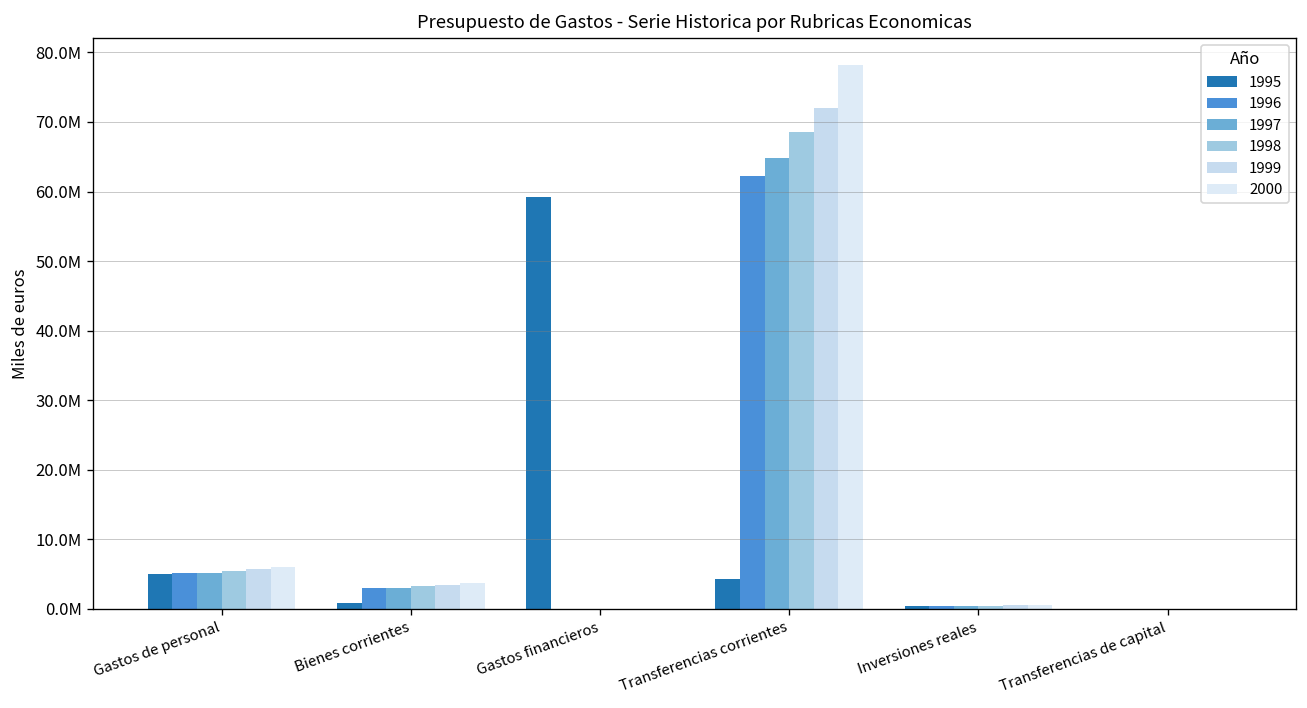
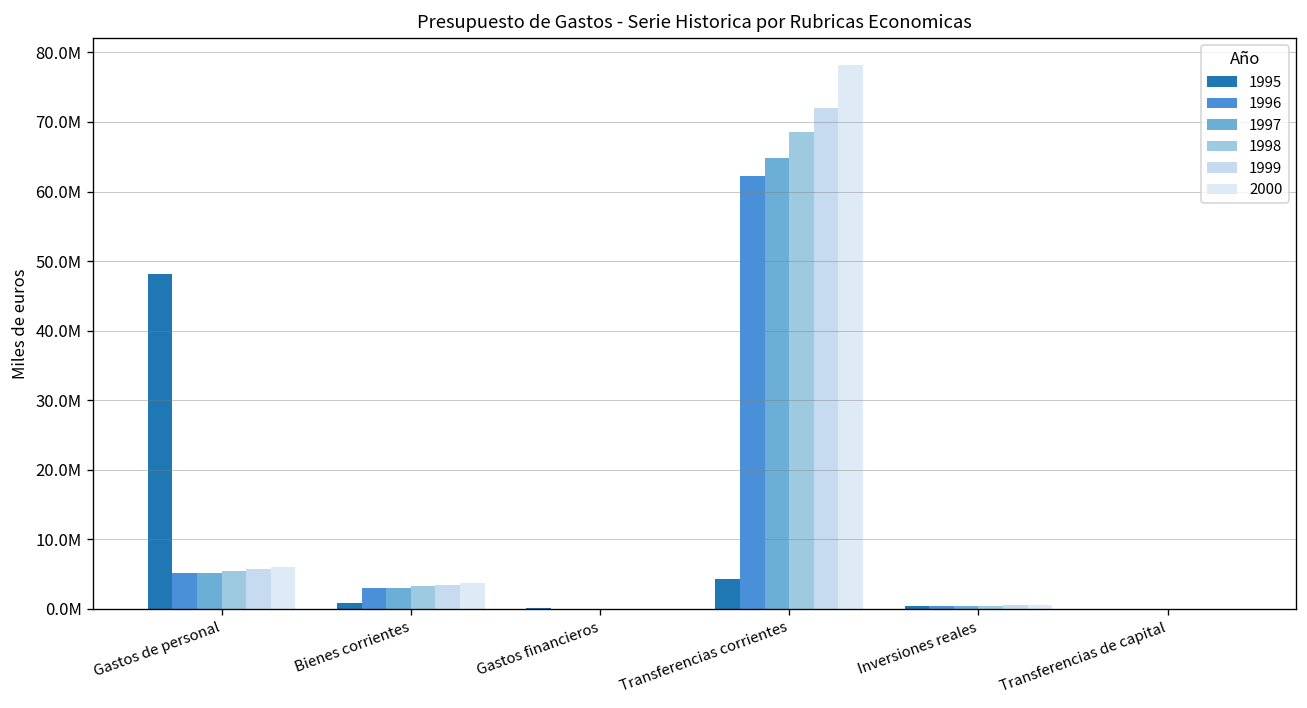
1995, Gastos de personal: 5000000 -> 48000000
1995, Gastos financieros: 59000000 -> 0
